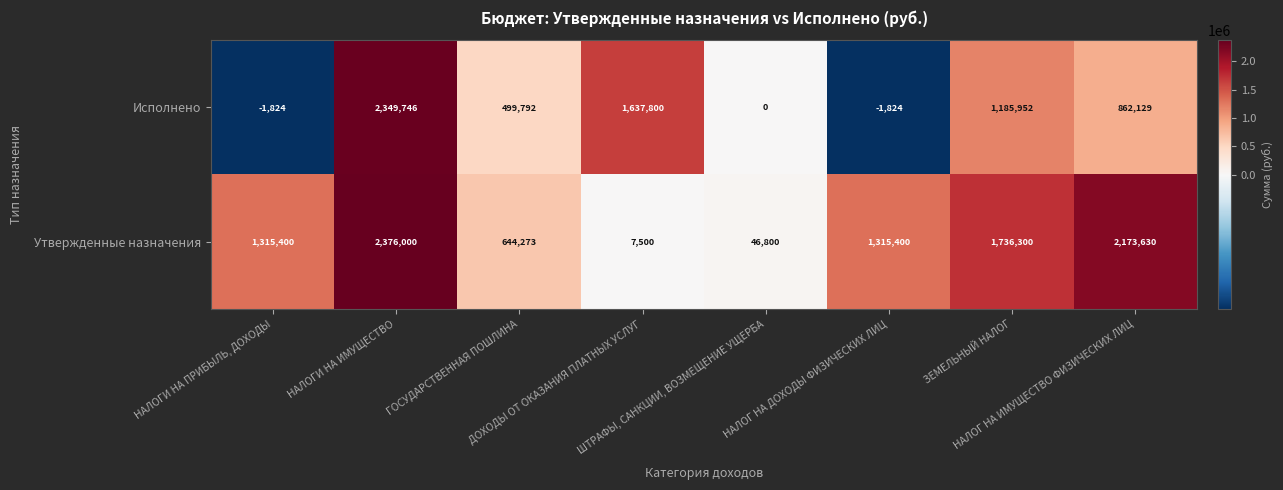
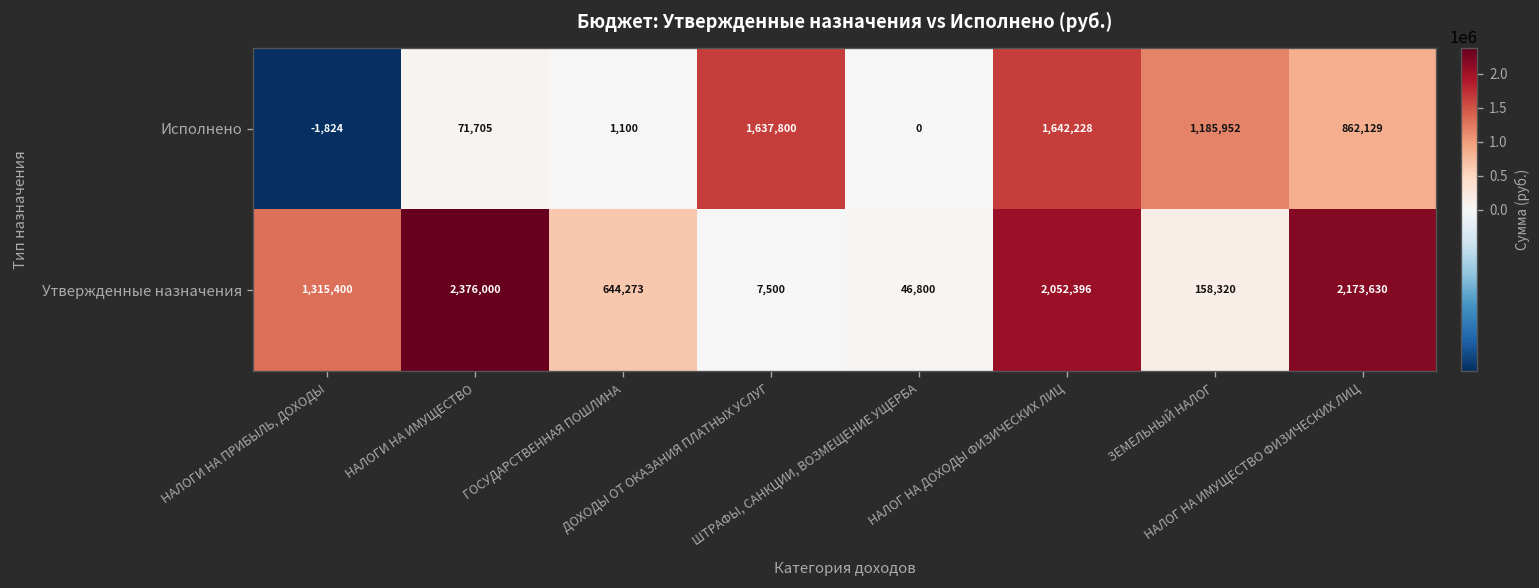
Исполнено, НАЛОГИ НА ИМУЩЕСТВО: 2,349,746 -> 71,705
Исполнено, ГОСУДАРСТВЕННАЯ ПОШЛИНА: 499,792 -> 1,100
Исполнено, НАЛОГ НА ДОХОДЫ ФИЗИЧЕСКИХ ЛИЦ: -1,824 -> 1,642,228
Утвержденные назначения, НАЛОГ НА ДОХОДЫ ФИЗИЧЕСКИХ ЛИЦ: 1,315,400 -> 2,052,396
Утвержденные назначения, ЗЕМЕЛЬНЫЙ НАЛОГ: 1,736,300 -> 158,320
